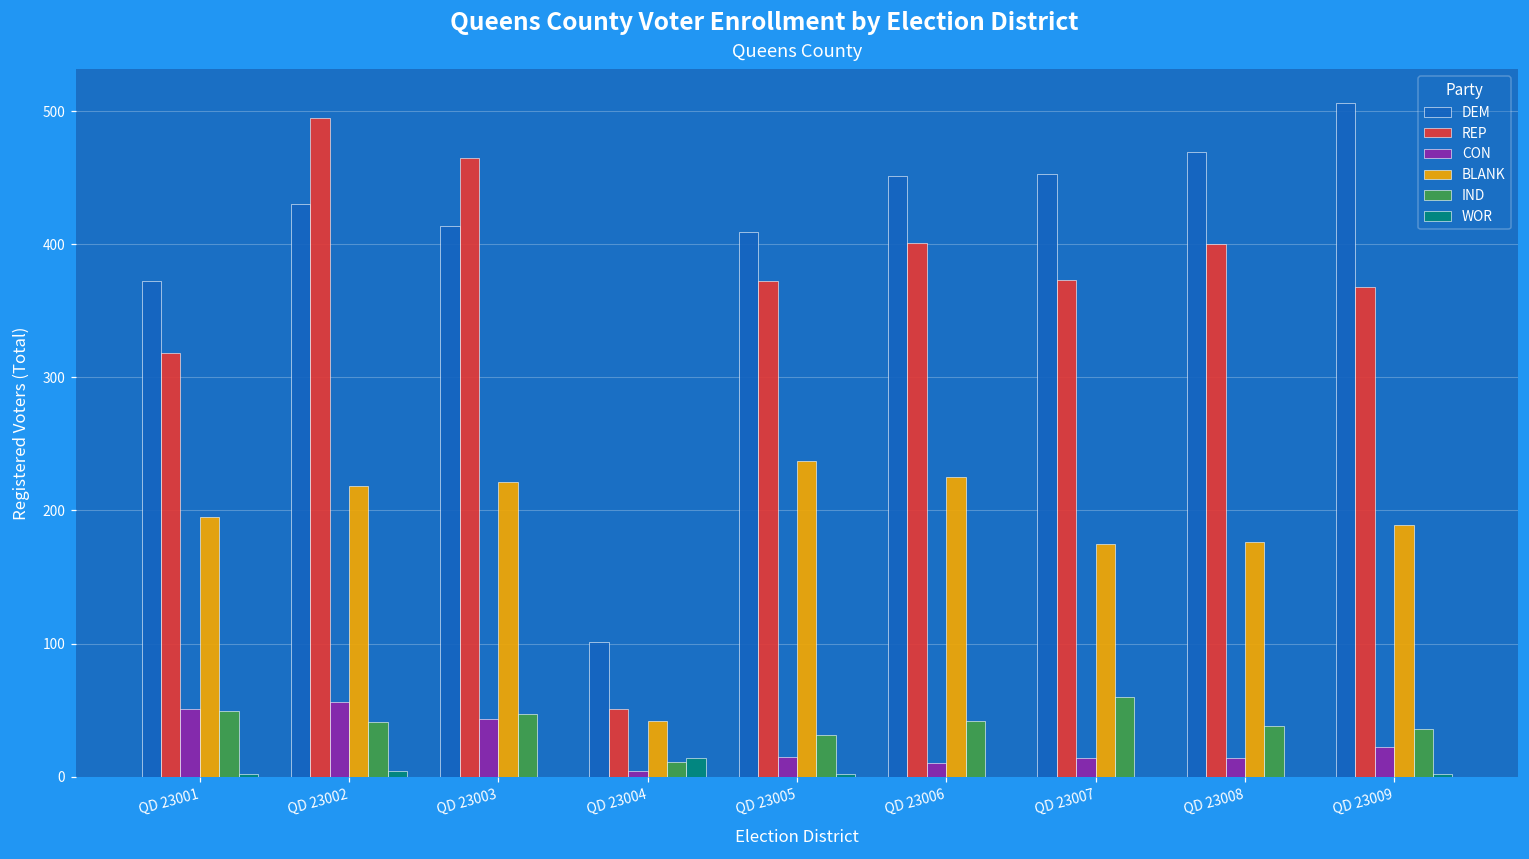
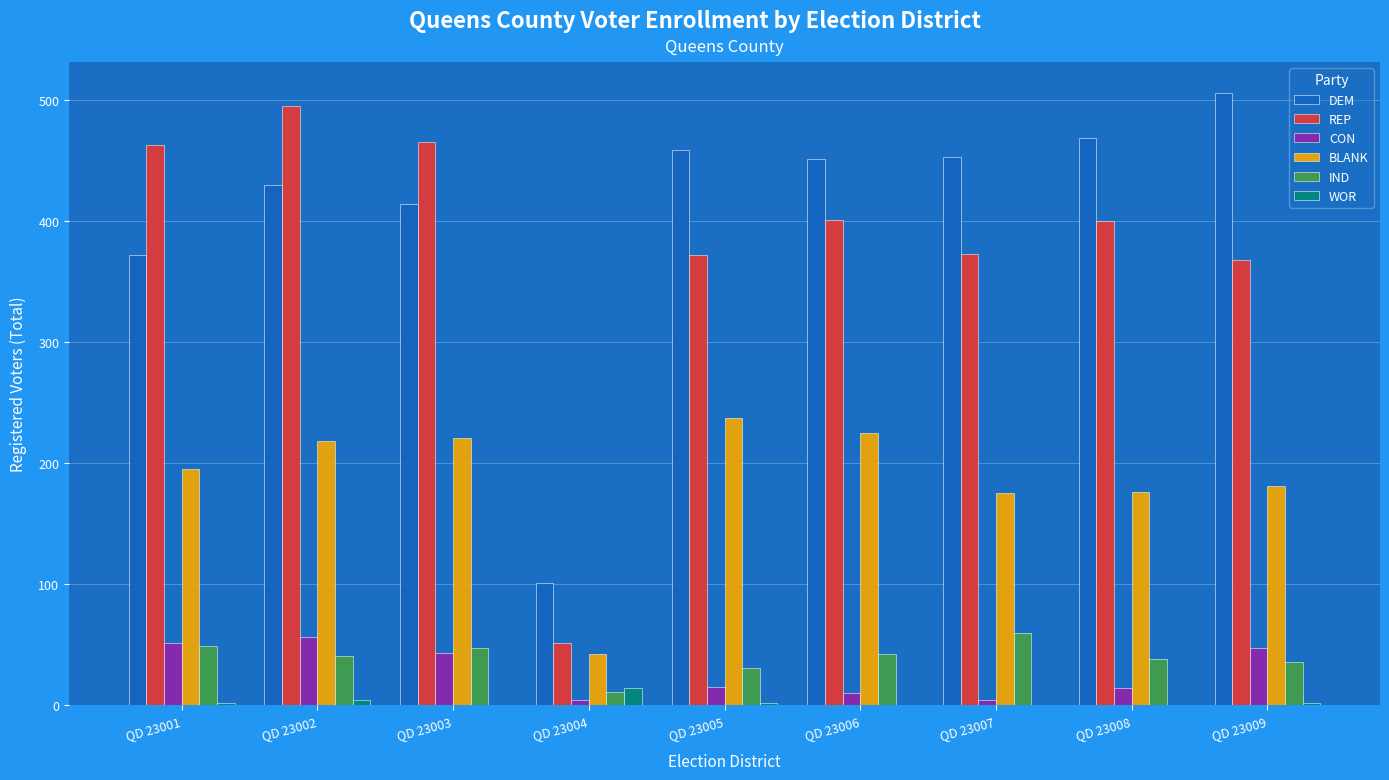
REP, QD 23001: 318 -> 463
DEM, QD 23005: 409 -> 459
CON, QD 23007: 14 -> 4
CON, QD 23009: 22 -> 47
BLANK, QD 23009: 189 -> 181
